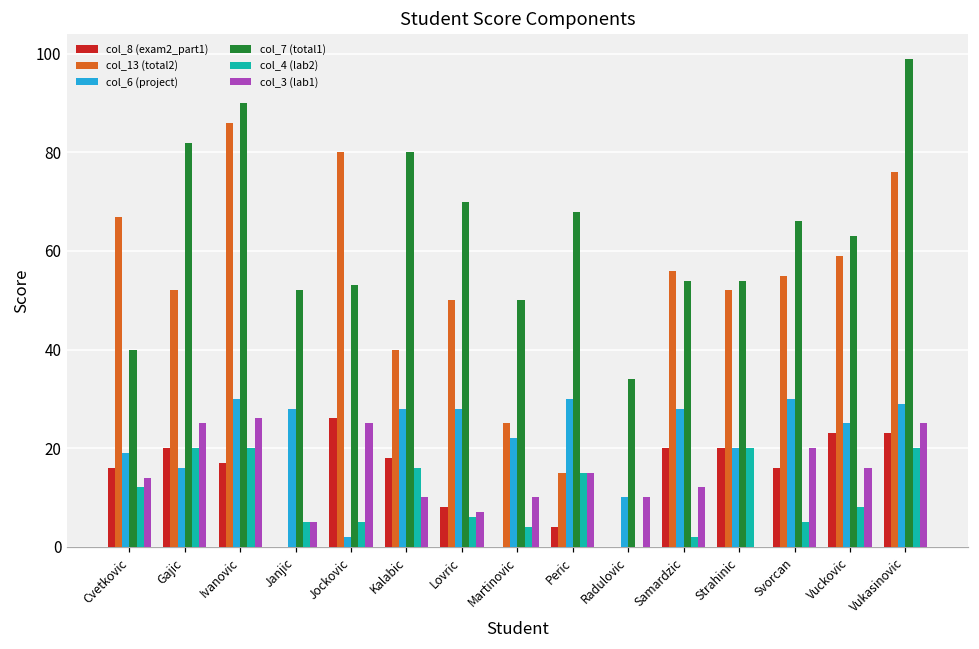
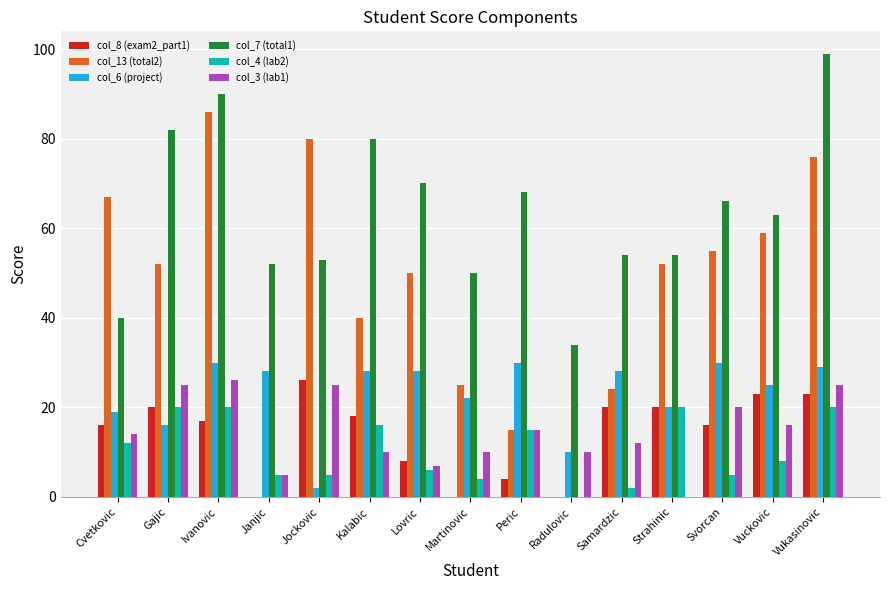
col_13 (total2), Samardzic: 56 -> 24
